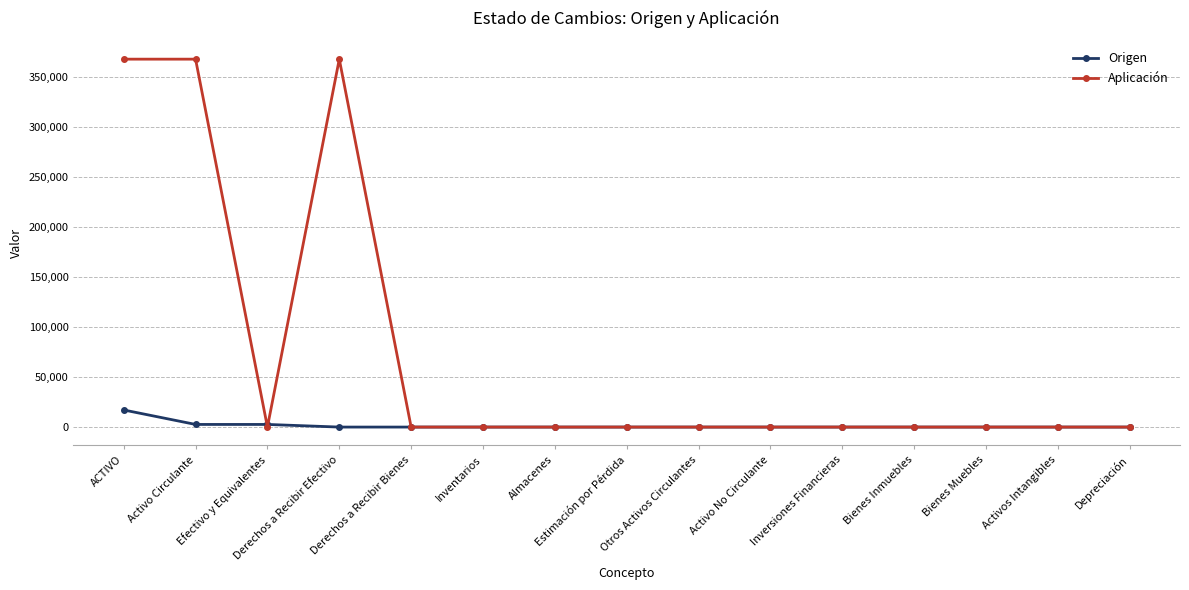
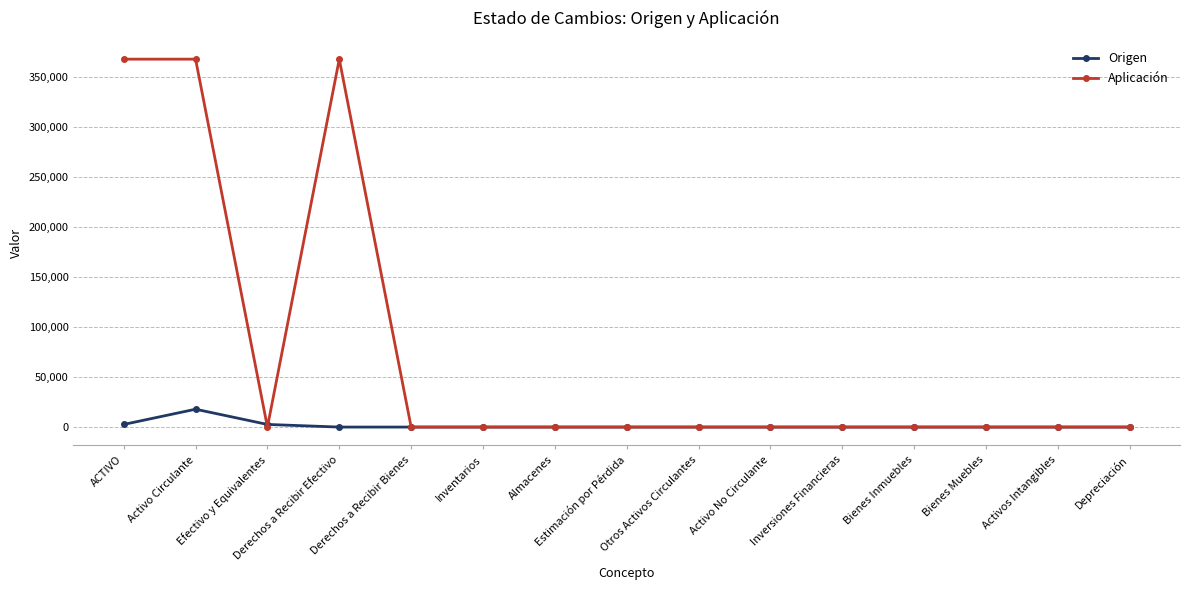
Origen, ACTIVO: 17,000 -> 3,000
Origen, Activo Circulante: 3,000 -> 18,000
